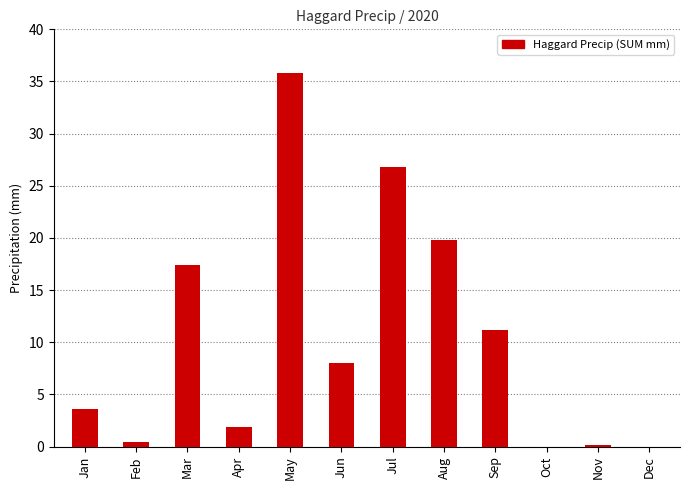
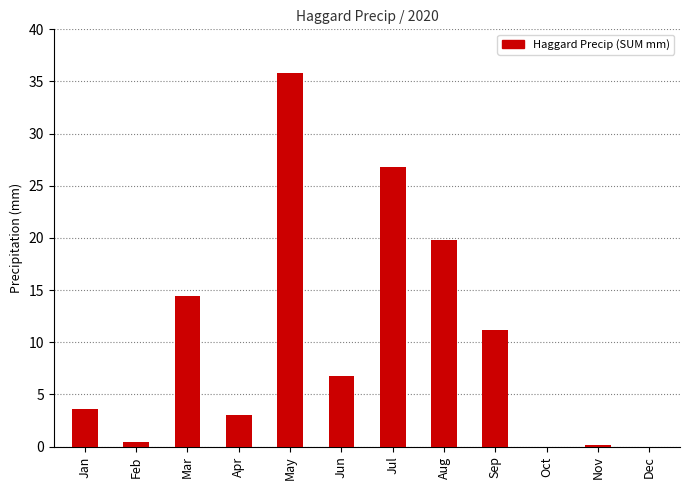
Mar: 17.4 -> 14.4
Apr: 1.9 -> 3.0
Jun: 8.0 -> 6.8
